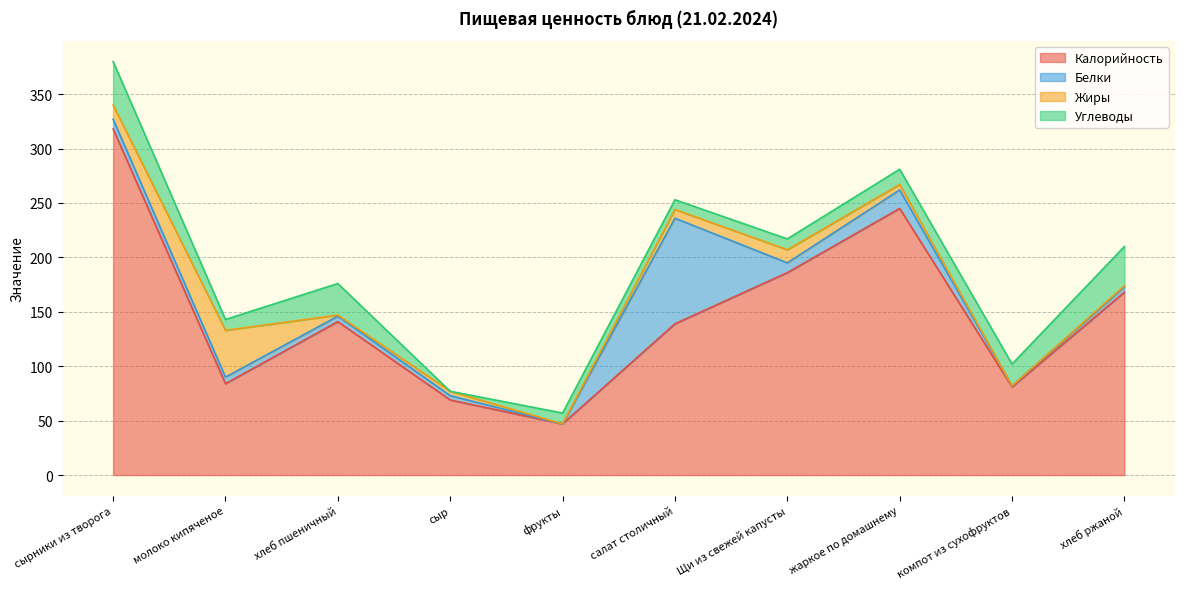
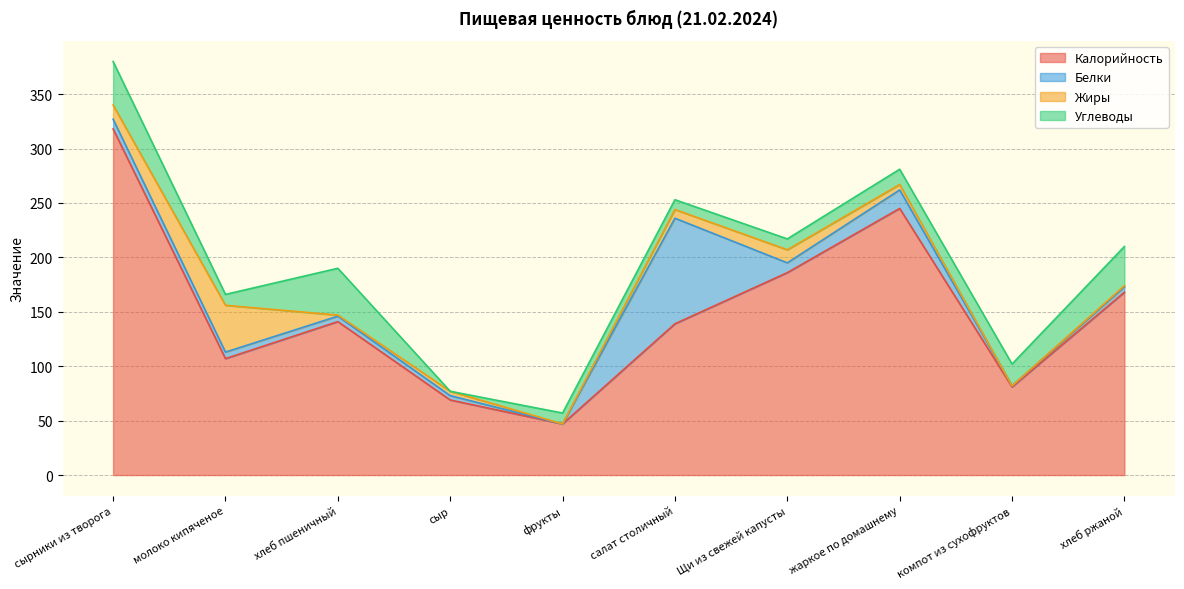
Калорийность, молоко кипяченое: 84 -> 107
Углеводы, хлеб пшеничный: 29 -> 43
